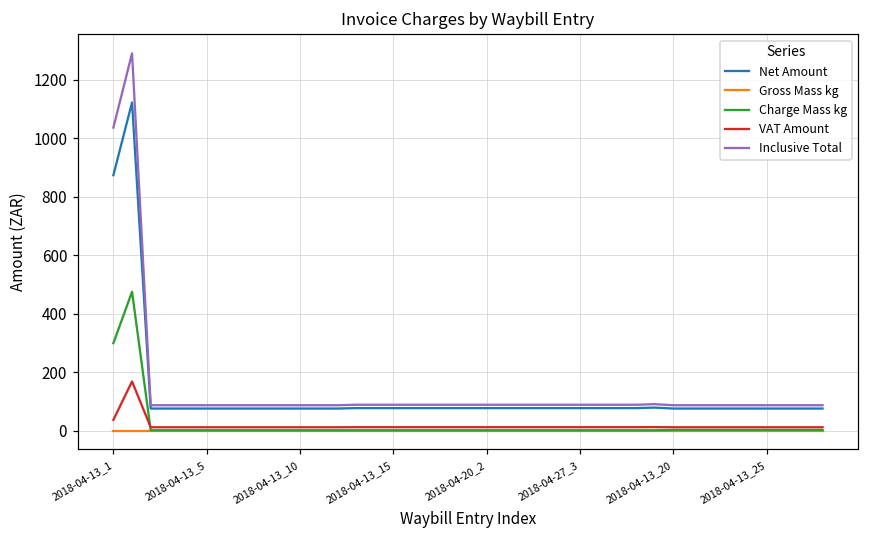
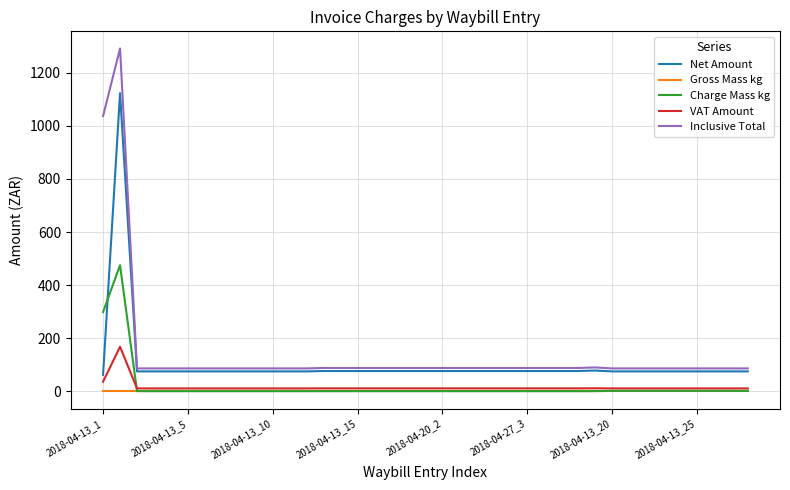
Net Amount, 2018-04-13_1: 870 -> 60
